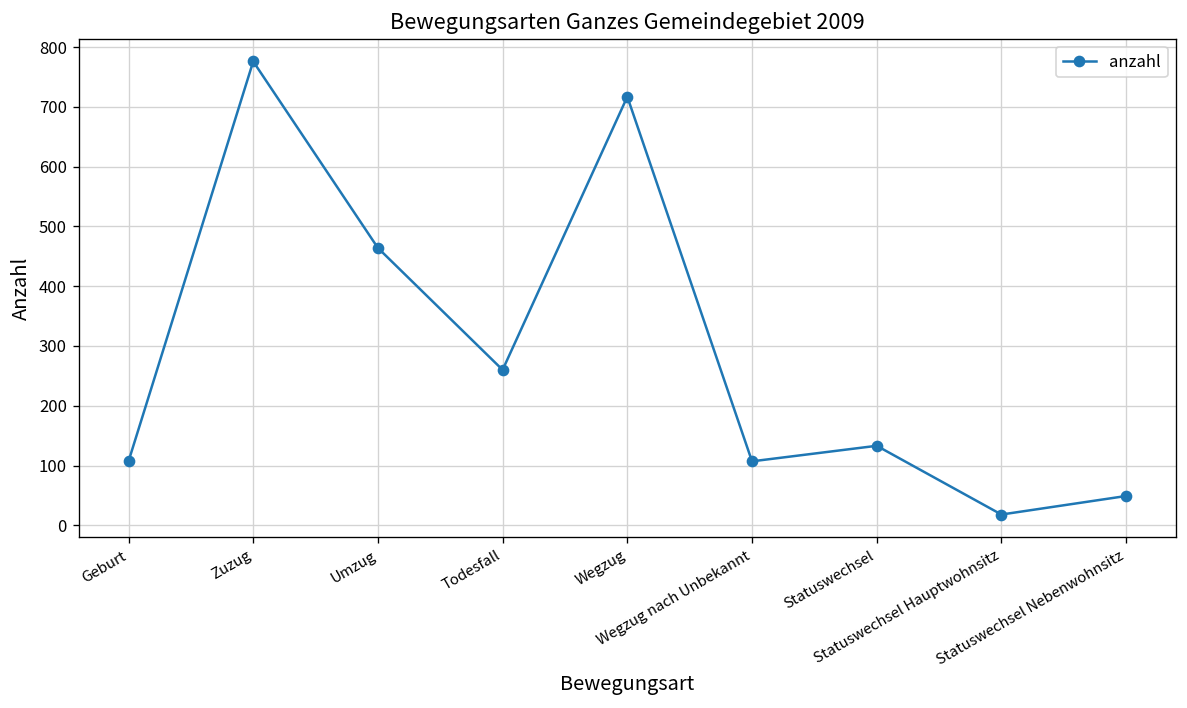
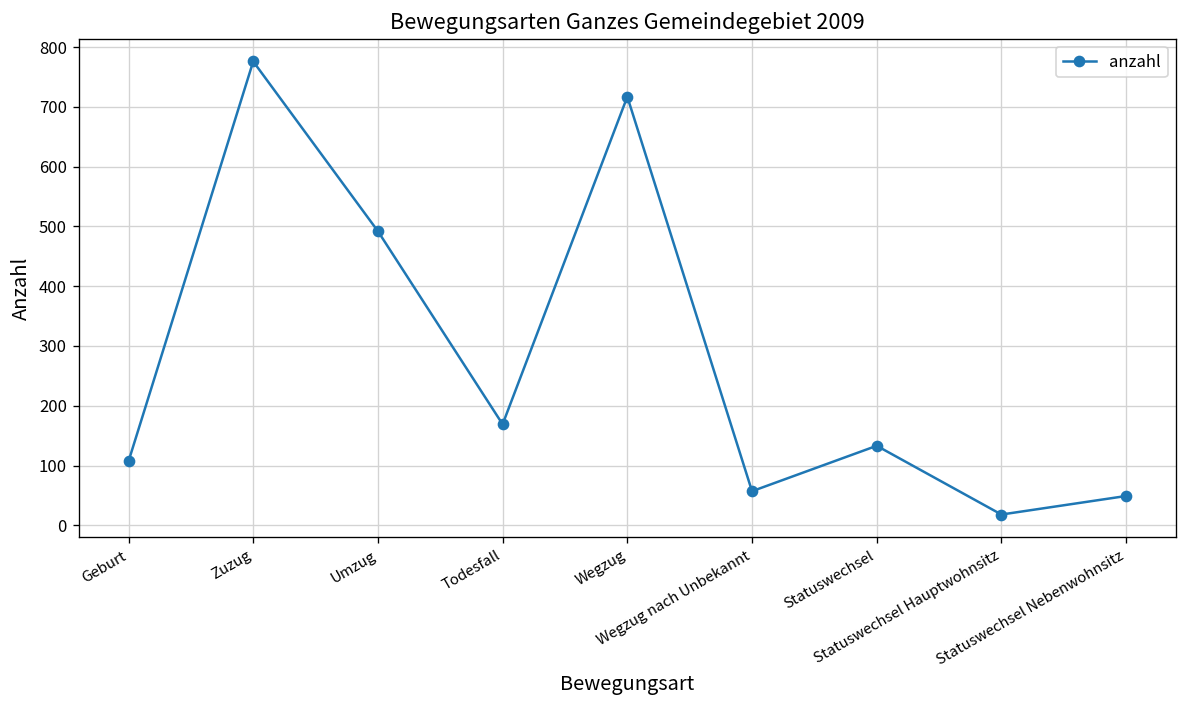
Umzug: 460 -> 490
Todesfall: 260 -> 170
Wegzug nach Unbekannt: 110 -> 60
